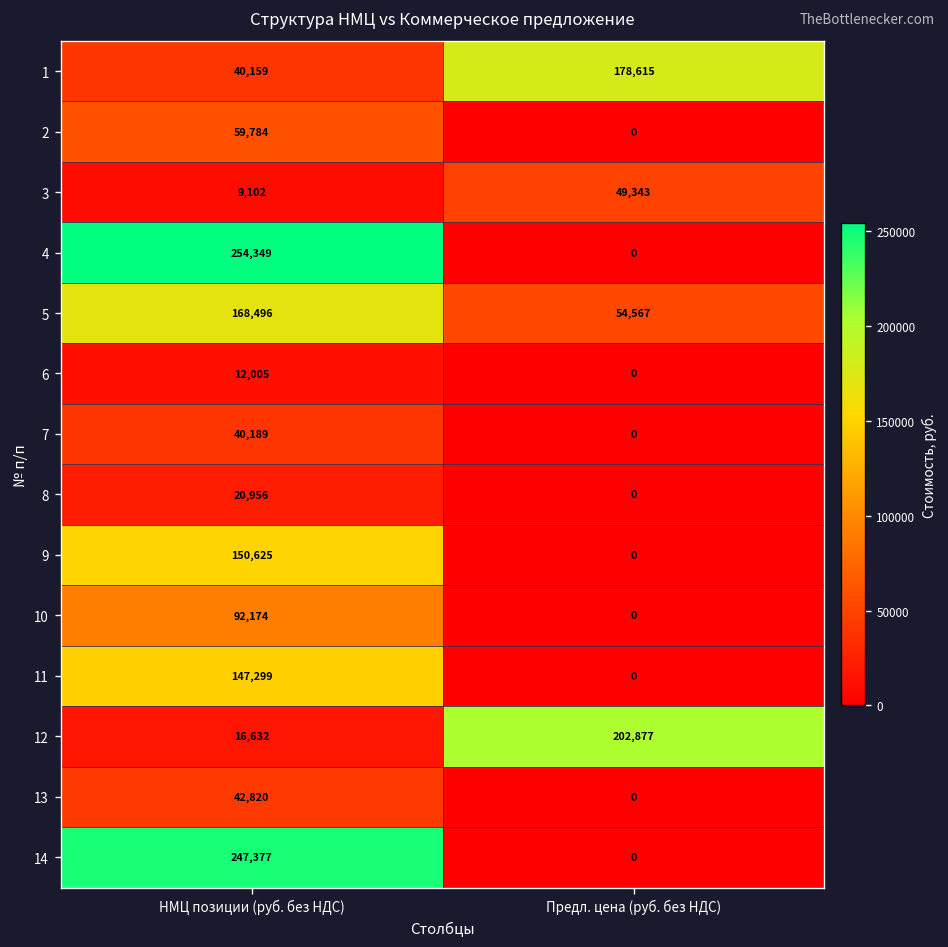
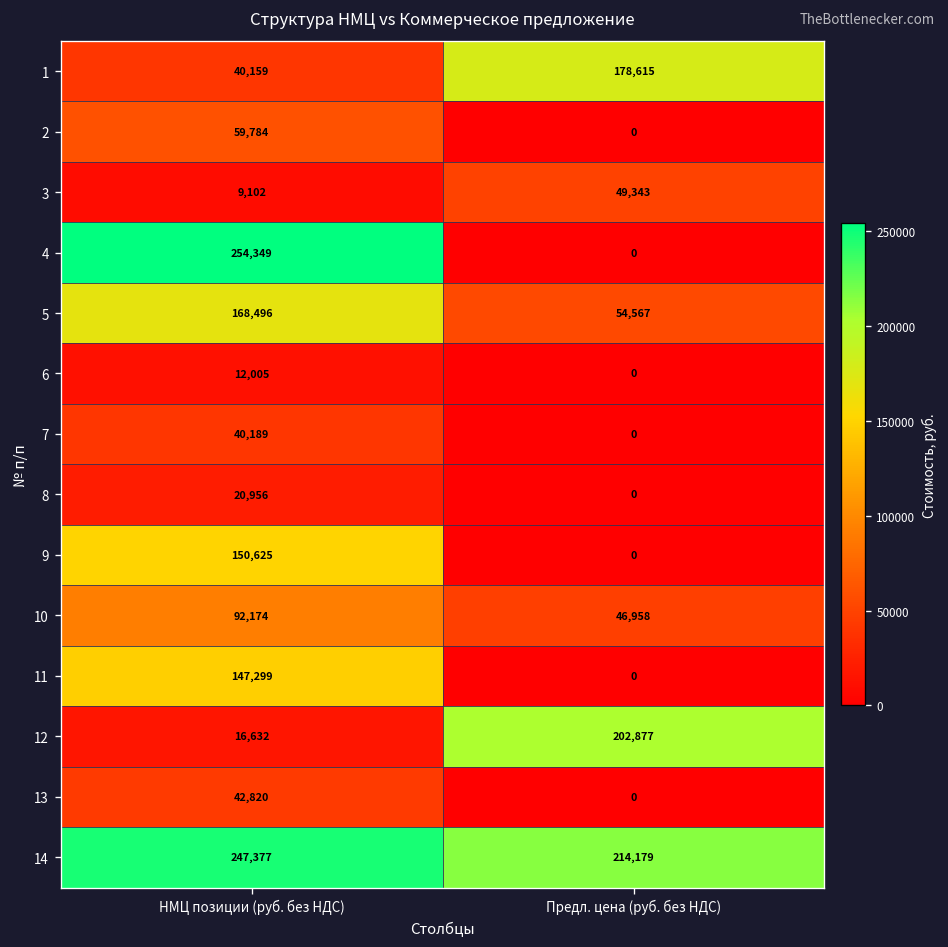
10, Предл. цена (руб. без НДС): 0 -> 46,958
14, Предл. цена (руб. без НДС): 0 -> 214,179
